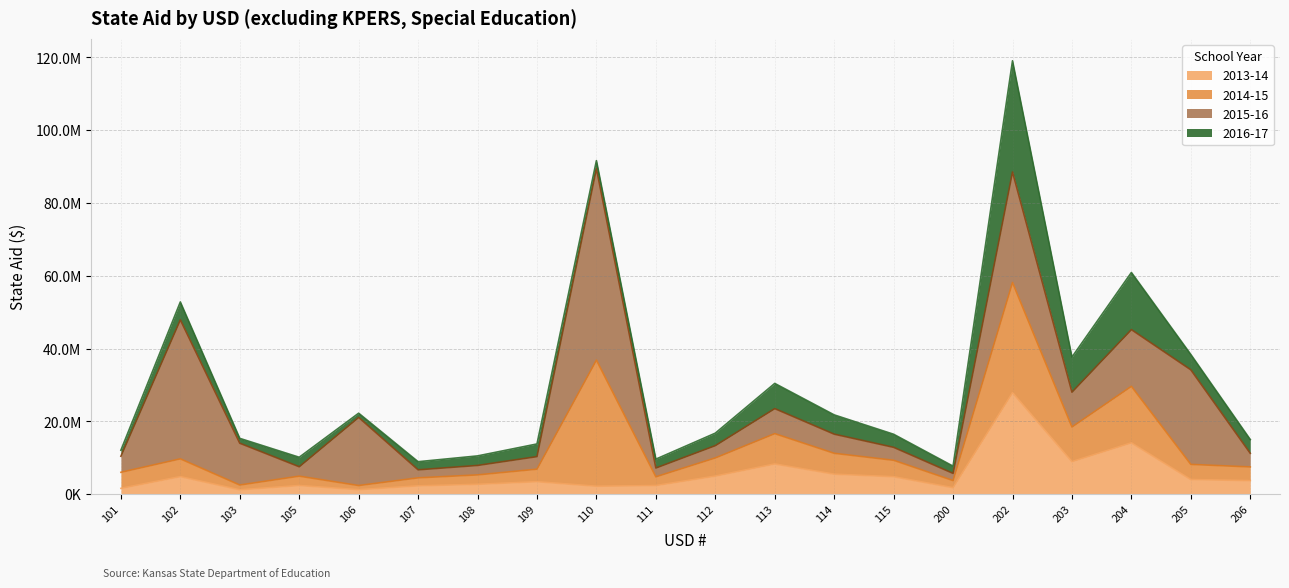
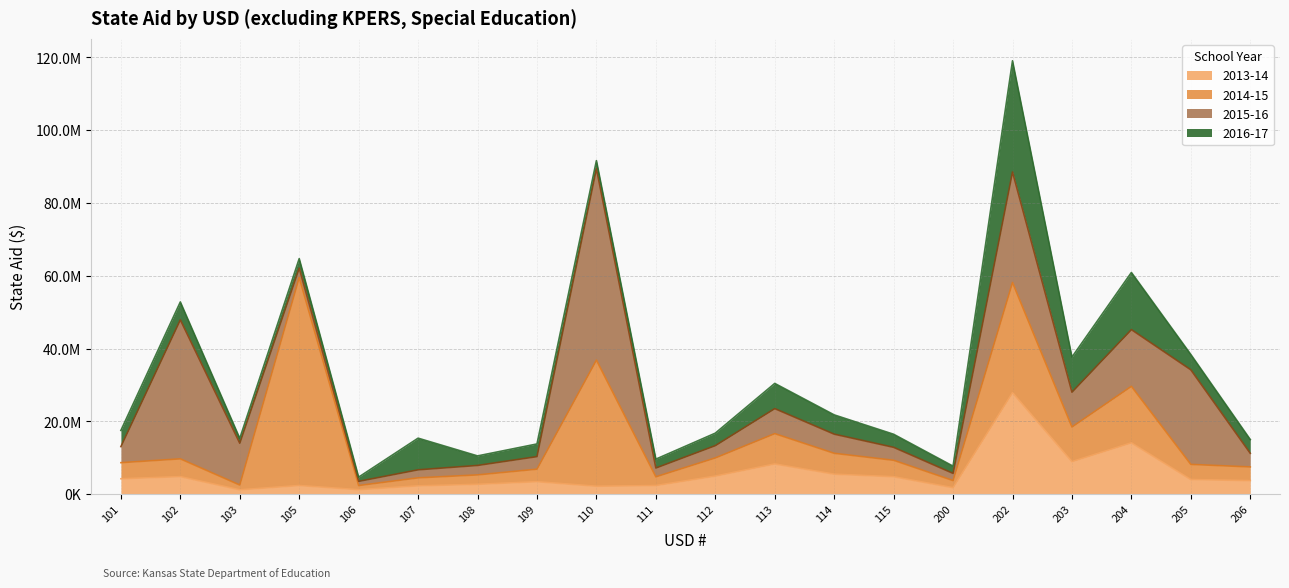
2013-14, 101: 2000000 -> 4000000
2016-17, 101: 2000000 -> 4000000
2014-15, 105: 3000000 -> 57000000
2015-16, 106: 19000000 -> 1000000
2016-17, 107: 2000000 -> 9000000
